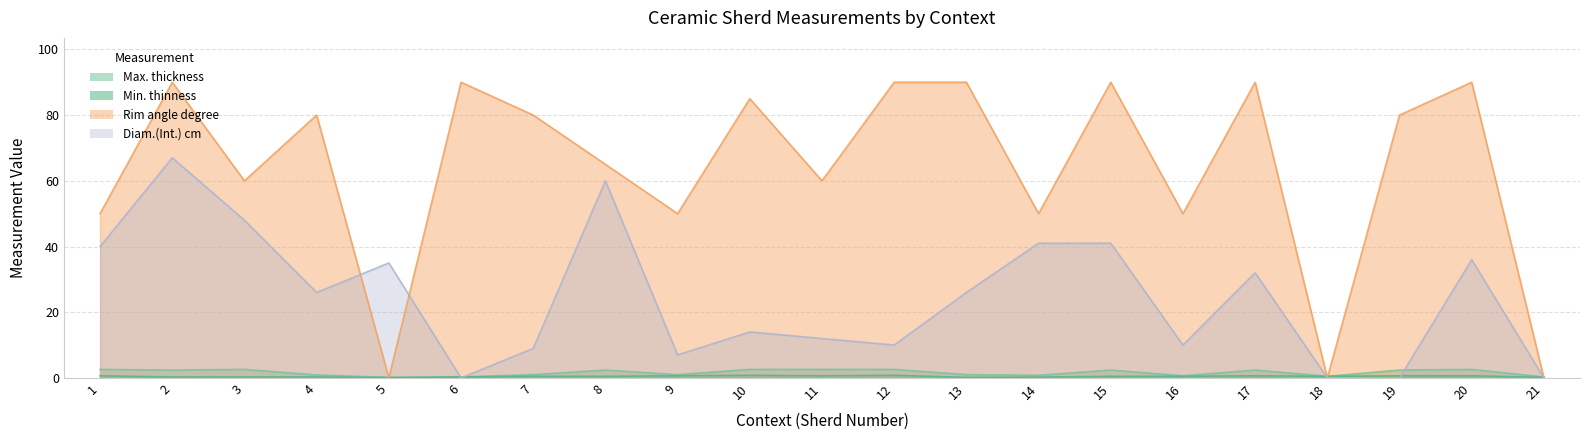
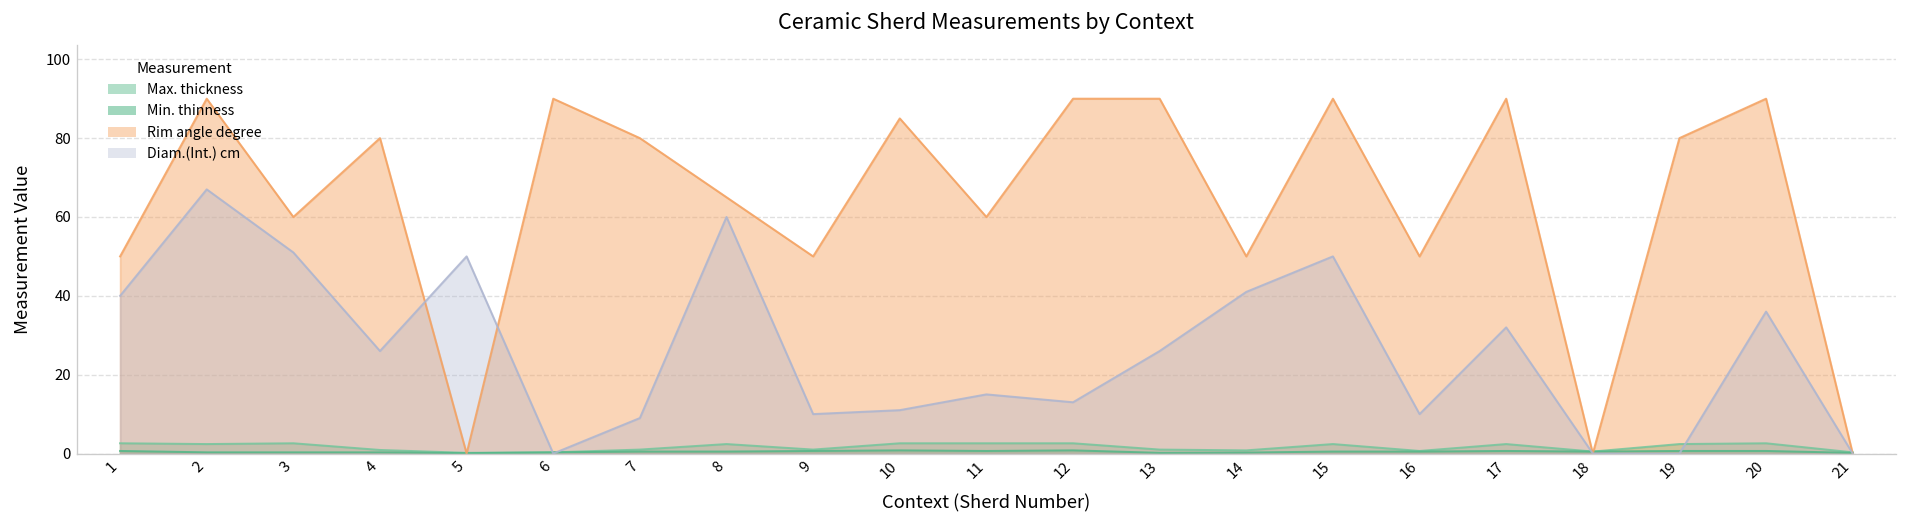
Diam.(Int.) cm, 3: 48 -> 51
Diam.(Int.) cm, 5: 35 -> 50
Diam.(Int.) cm, 9: 7 -> 10
Diam.(Int.) cm, 10: 14 -> 11
Diam.(Int.) cm, 11: 12 -> 15
Diam.(Int.) cm, 12: 10 -> 13
Diam.(Int.) cm, 15: 41 -> 50
